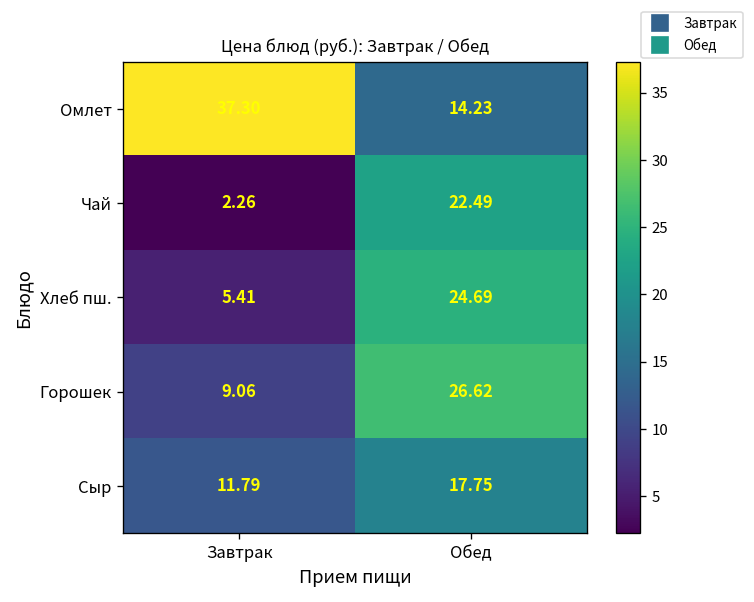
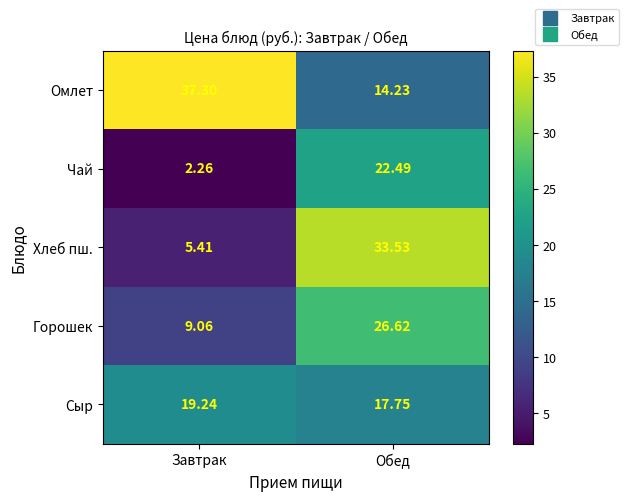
Хлеб пш., Обед: 24.69 -> 33.53
Сыр, Завтрак: 11.79 -> 19.24
